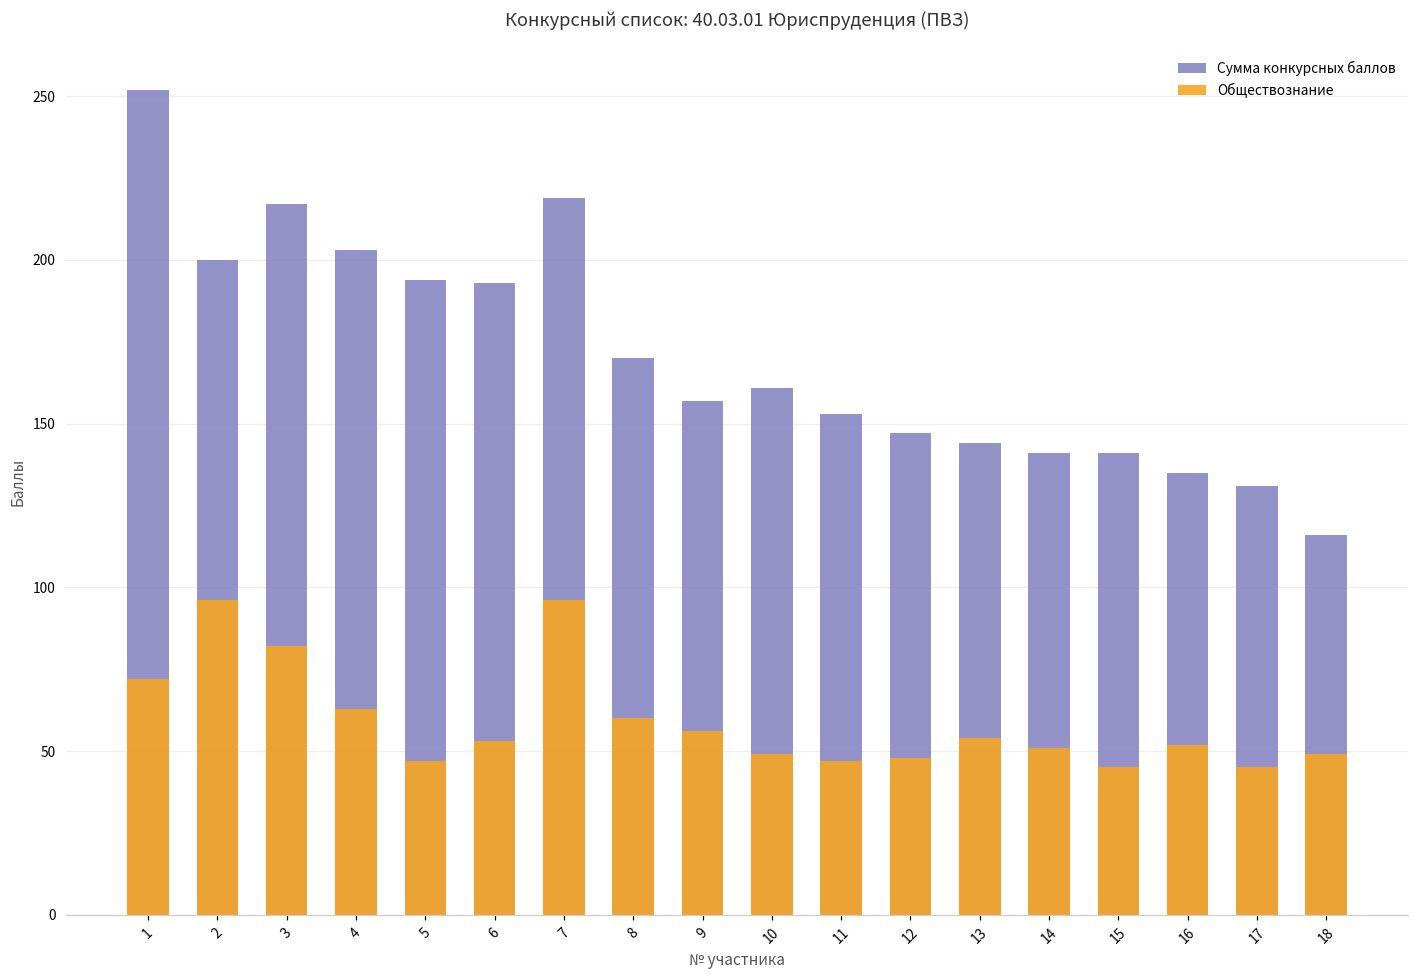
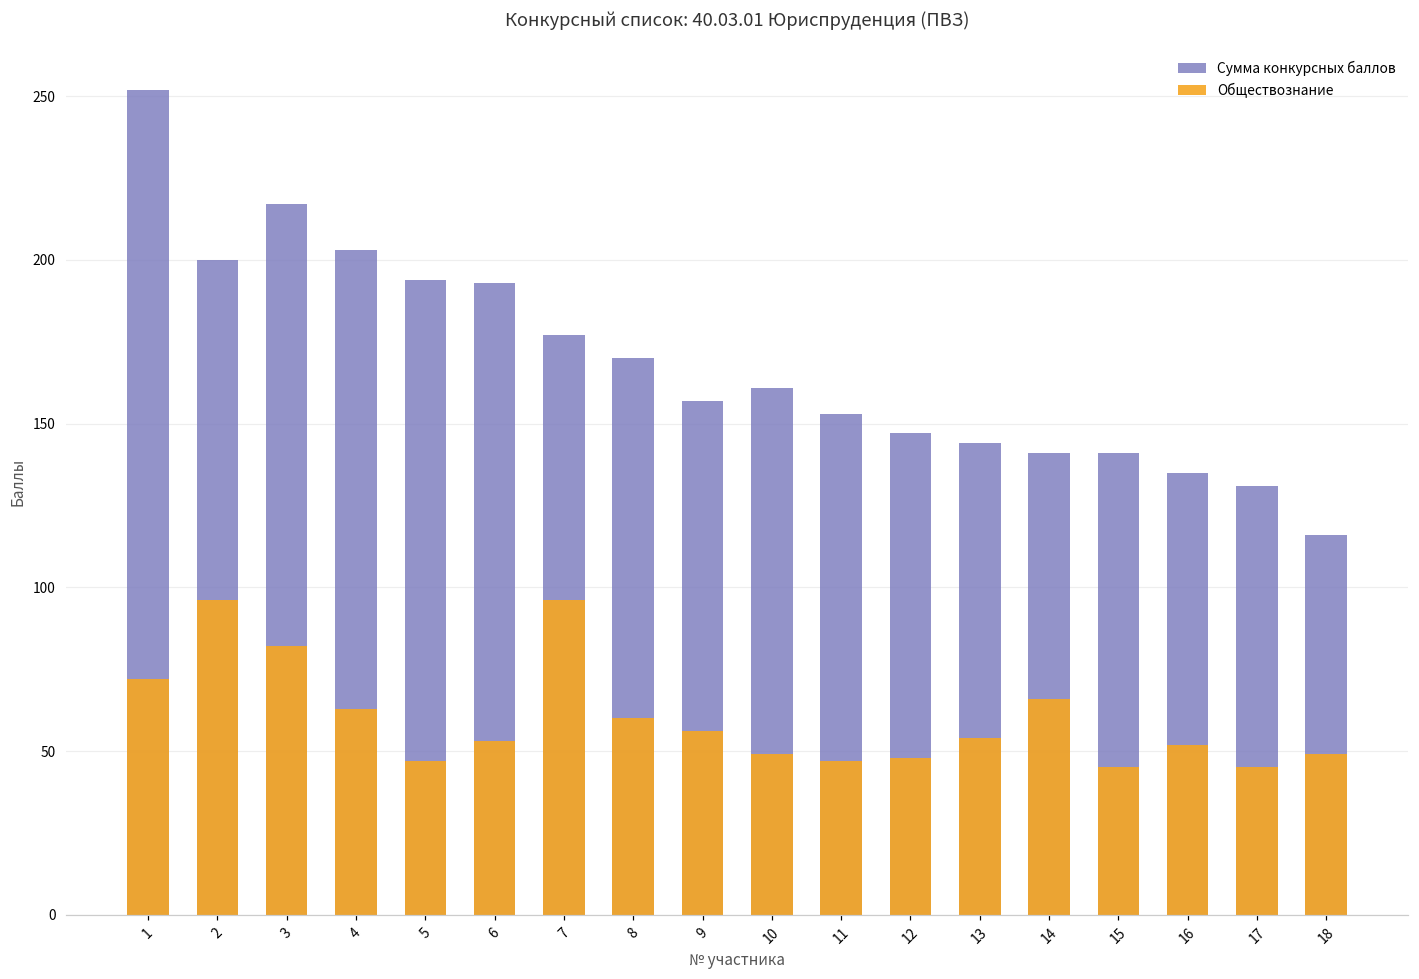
Сумма конкурсных баллов, 7: 219 -> 177
Обществознание, 14: 51 -> 66
